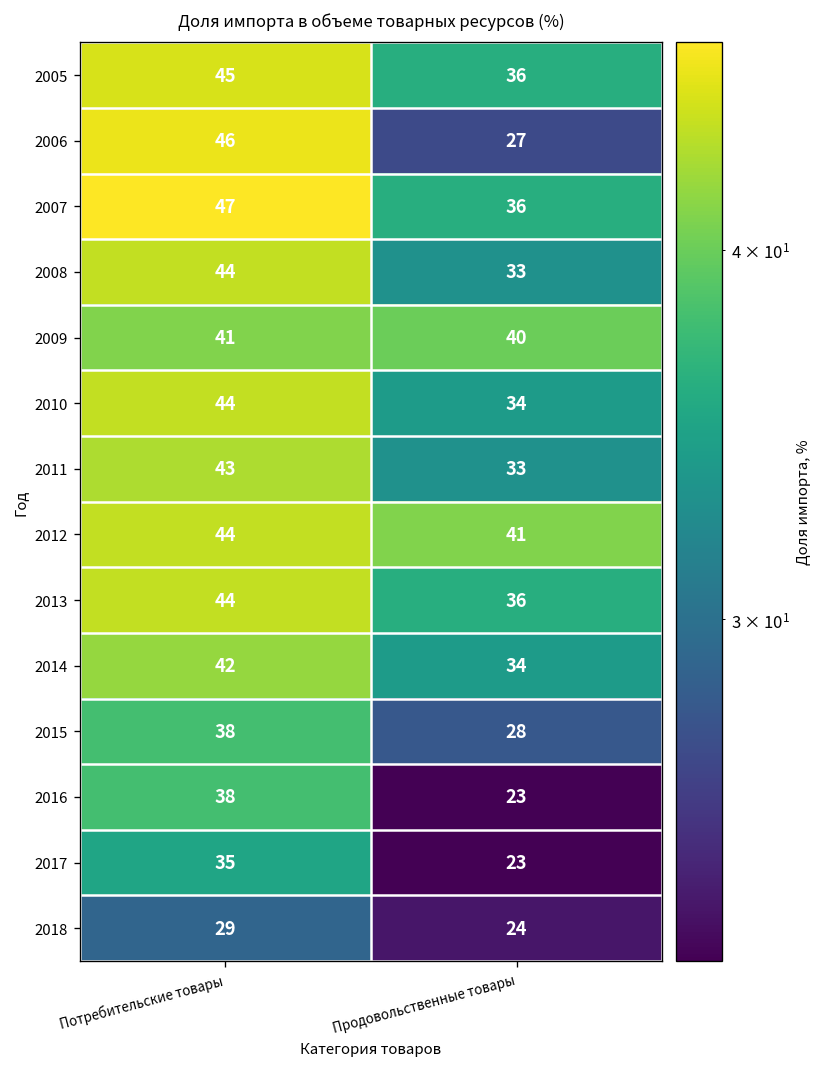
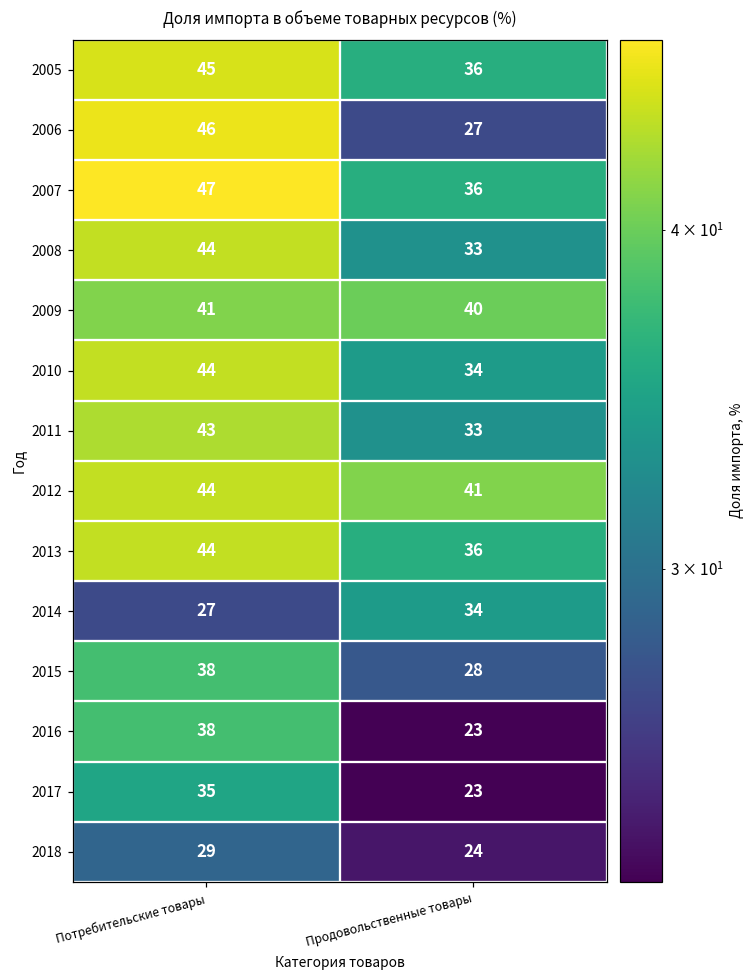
2014, Потребительские товары: 42 -> 27
